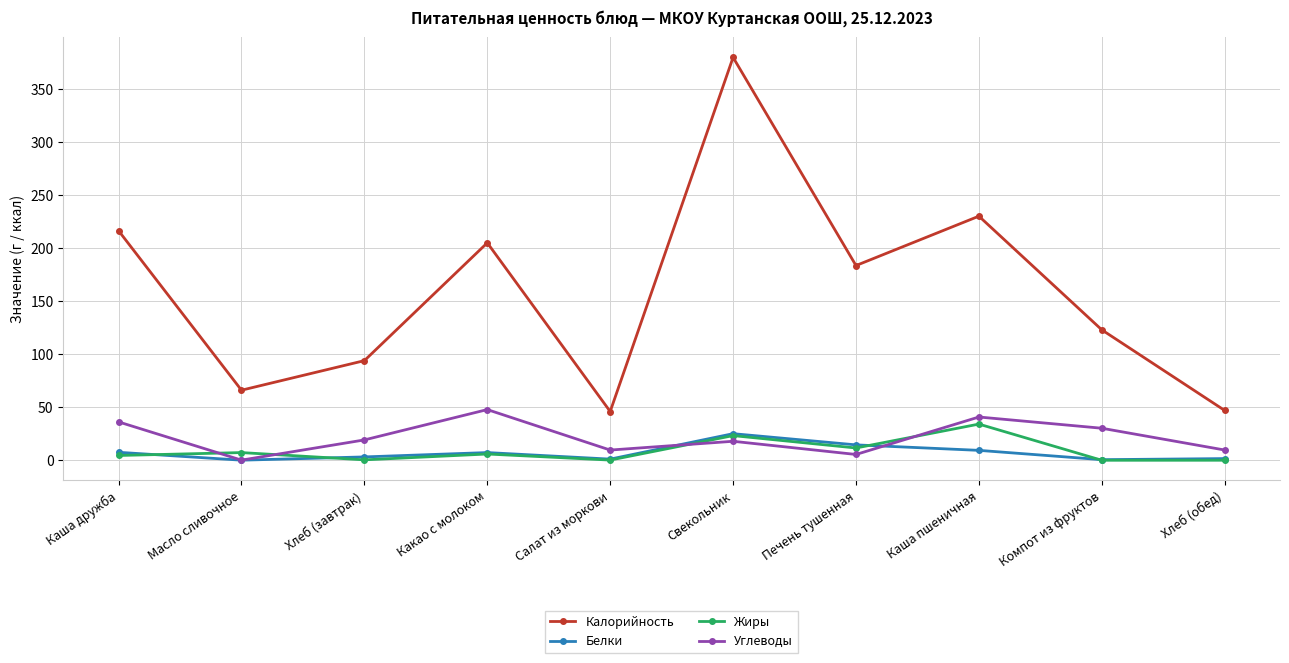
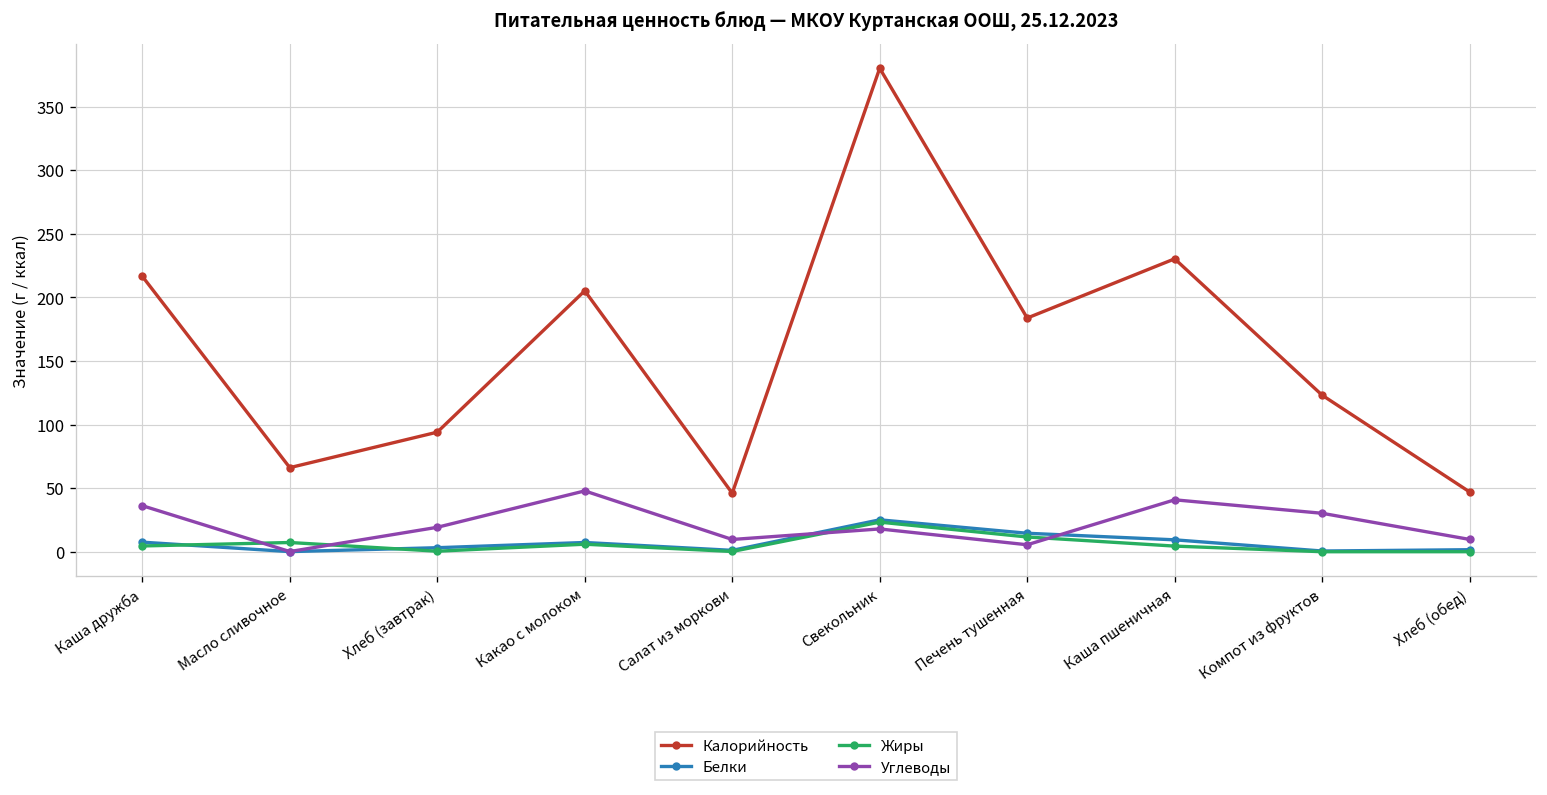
Жиры, Каша пшеничная: 34 -> 4
